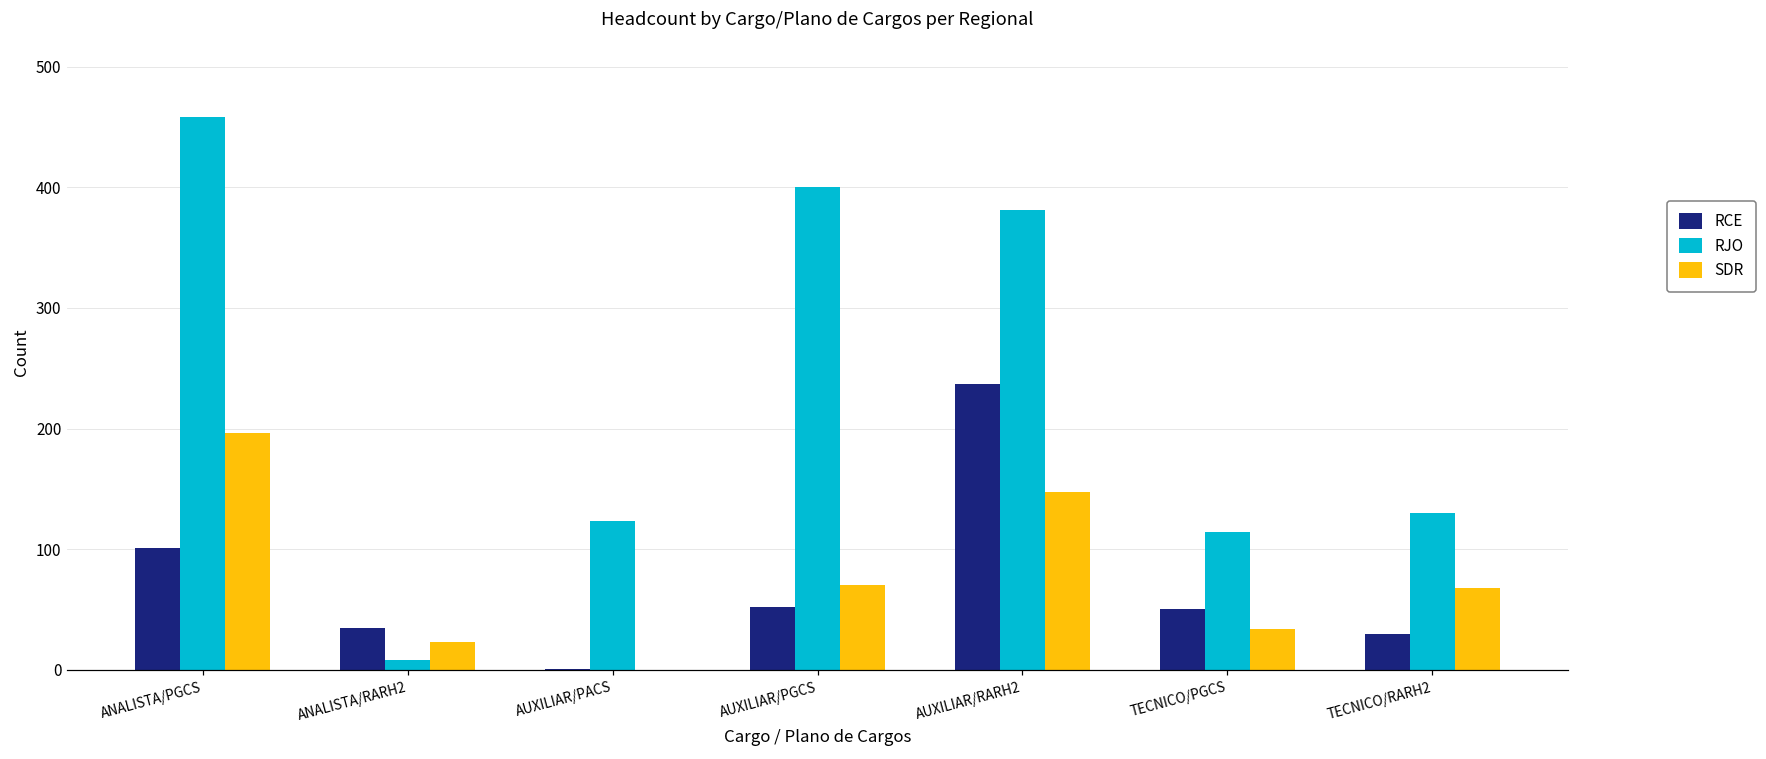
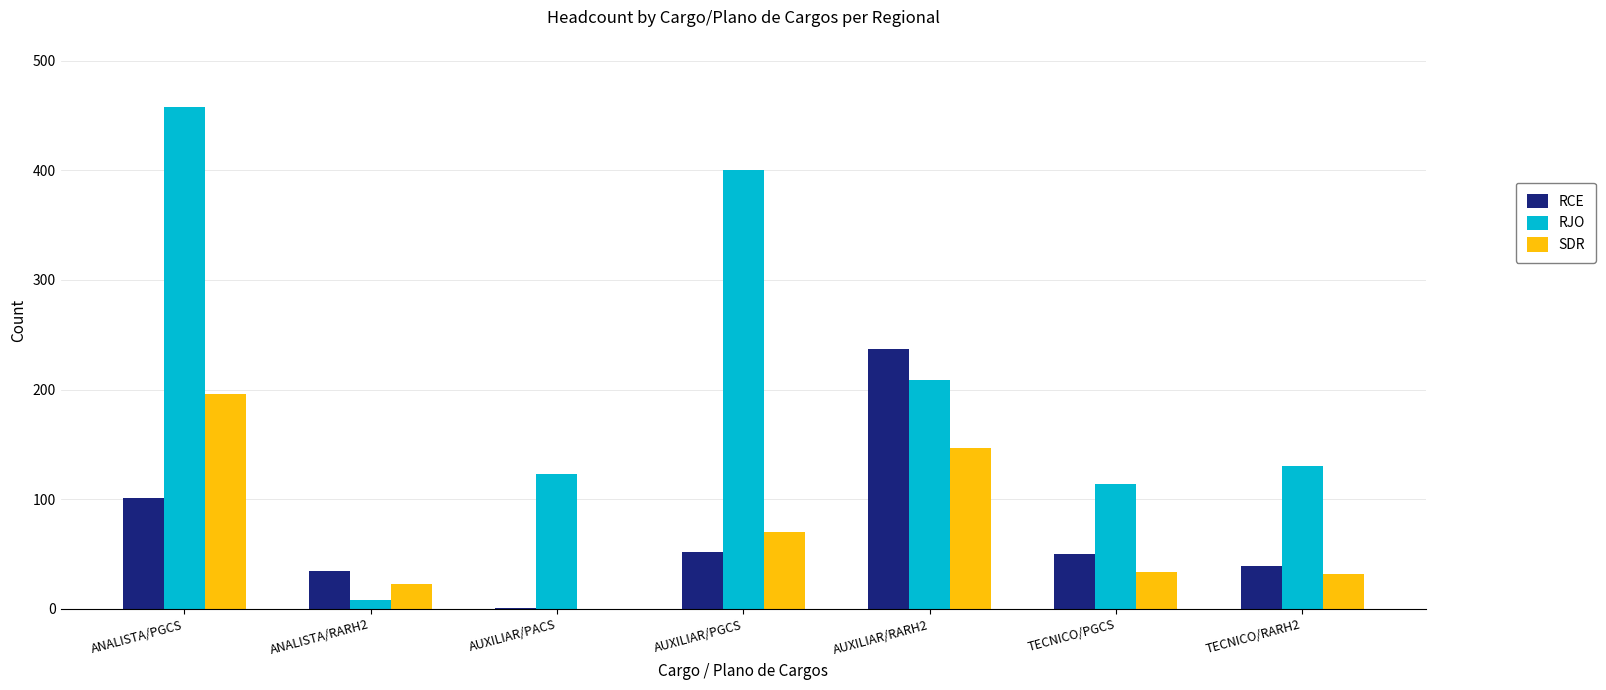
RJO, AUXILIAR/RARH2: 381 -> 209
RCE, TECNICO/RARH2: 30 -> 39
SDR, TECNICO/RARH2: 68 -> 32
